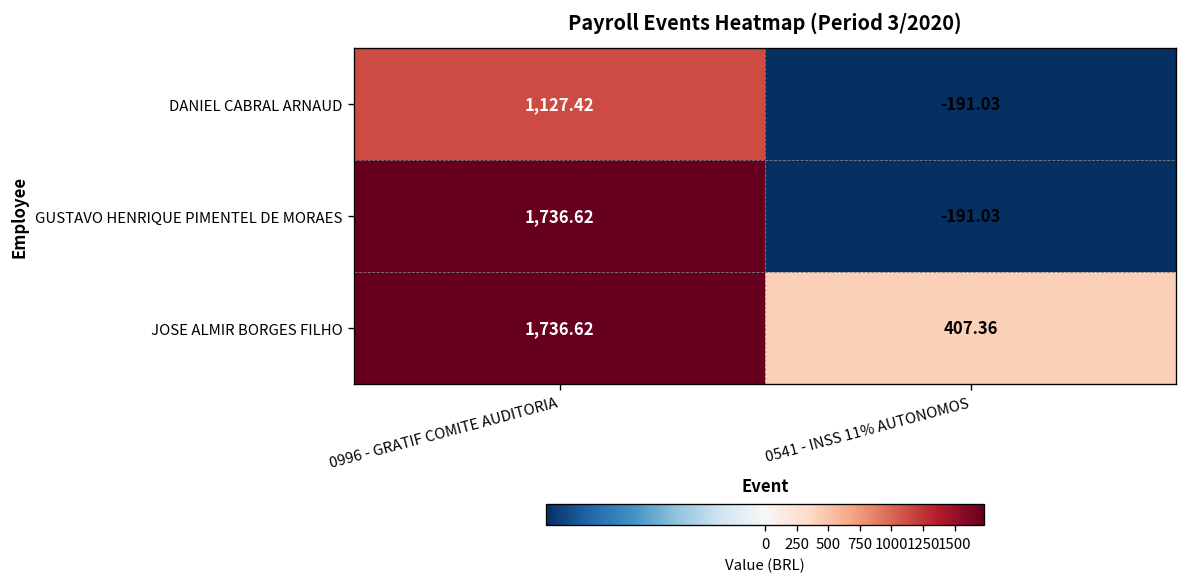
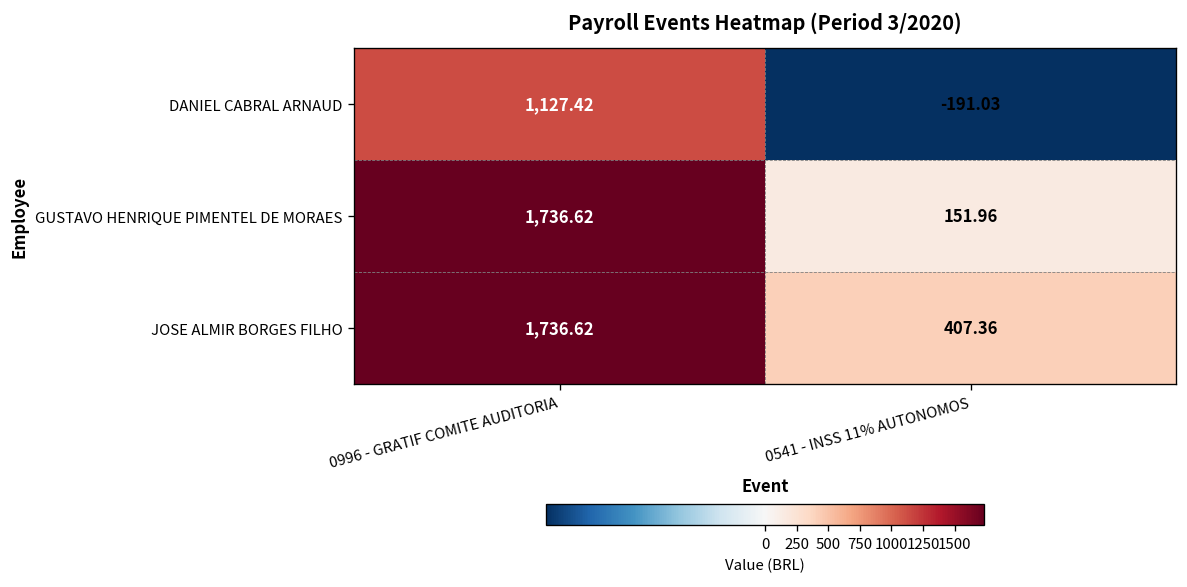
GUSTAVO HENRIQUE PIMENTEL DE MORAES, 0541 - INSS 11% AUTONOMOS: -191.03 -> 151.96
